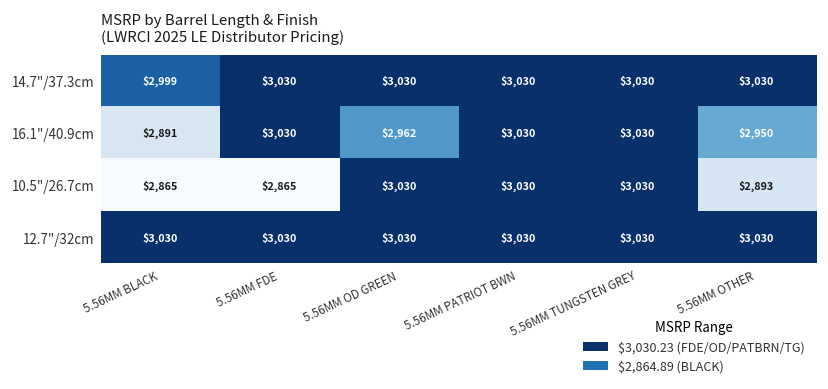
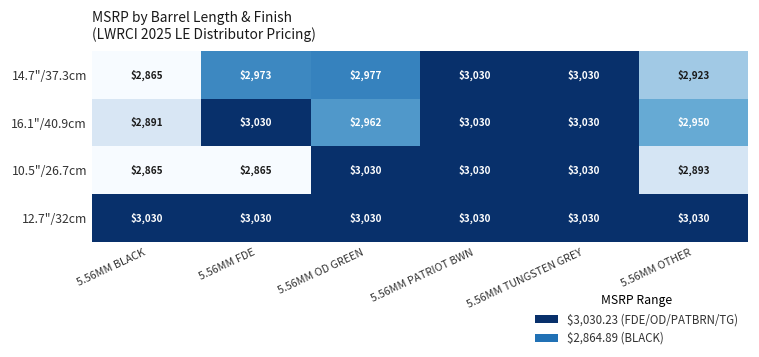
14.7"/37.3cm, 5.56MM BLACK: $2,999 -> $2,865
14.7"/37.3cm, 5.56MM FDE: $3,030 -> $2,973
14.7"/37.3cm, 5.56MM OD GREEN: $3,030 -> $2,977
14.7"/37.3cm, 5.56MM OTHER: $3,030 -> $2,923
